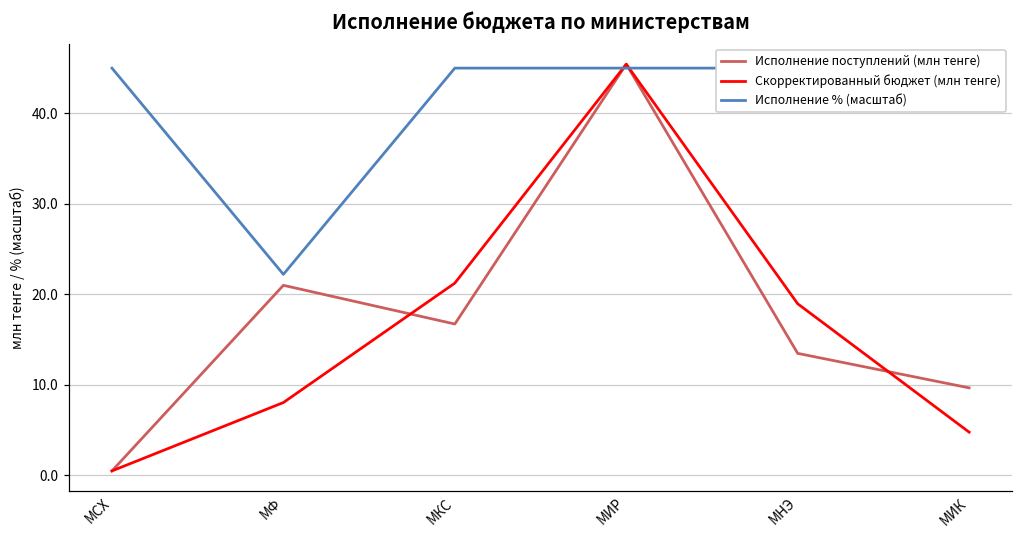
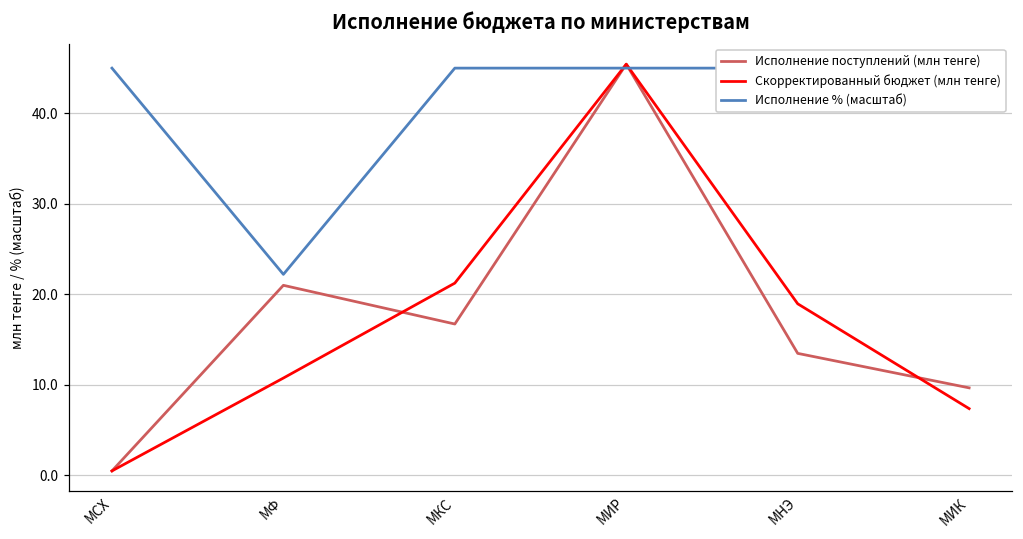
Скорректированный бюджет (млн тенге), МФ: 8 -> 11
Скорректированный бюджет (млн тенге), МИК: 5 -> 7
